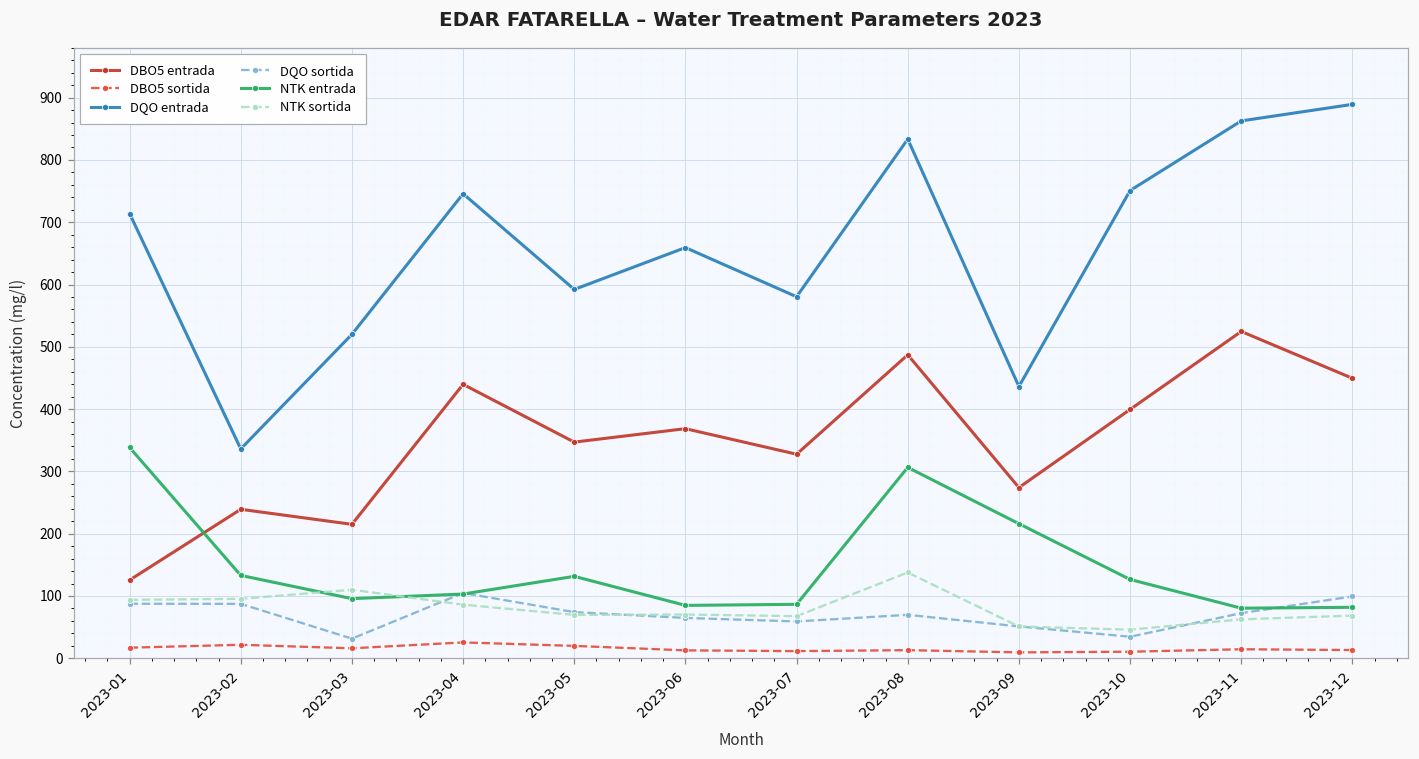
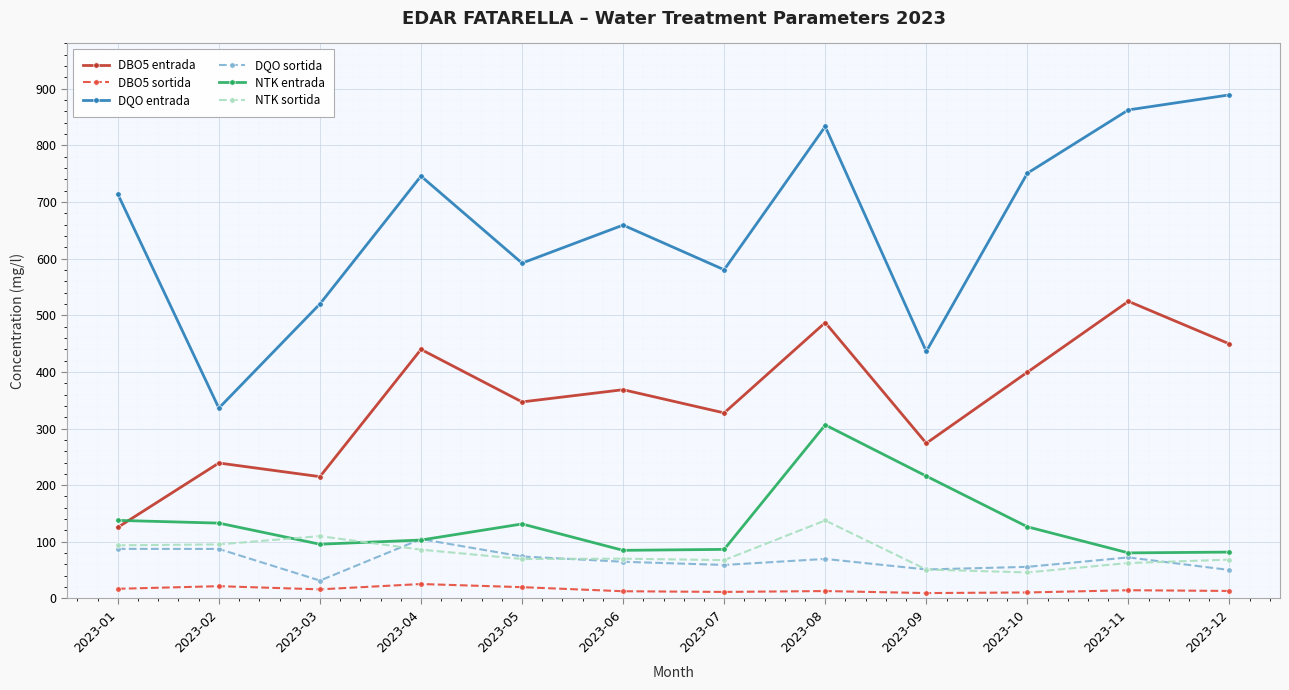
NTK entrada, 2023-01: 340 -> 140
DQO sortida, 2023-10: 30 -> 60
DQO sortida, 2023-12: 100 -> 50
